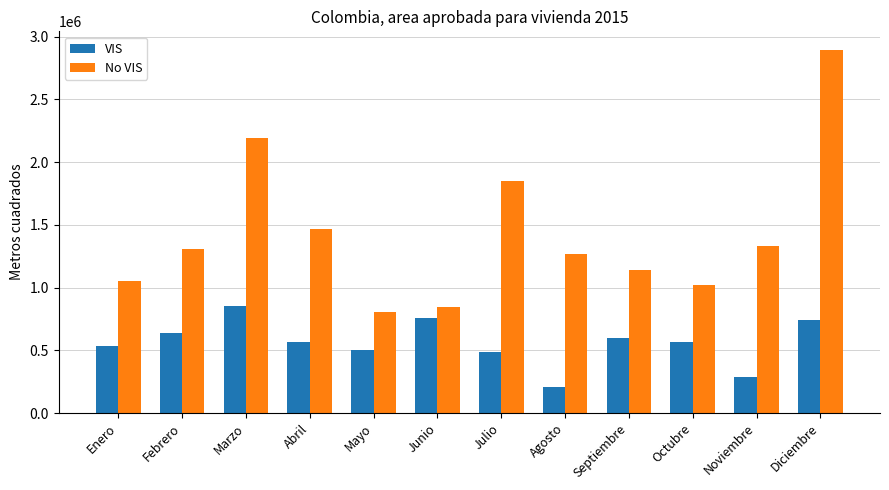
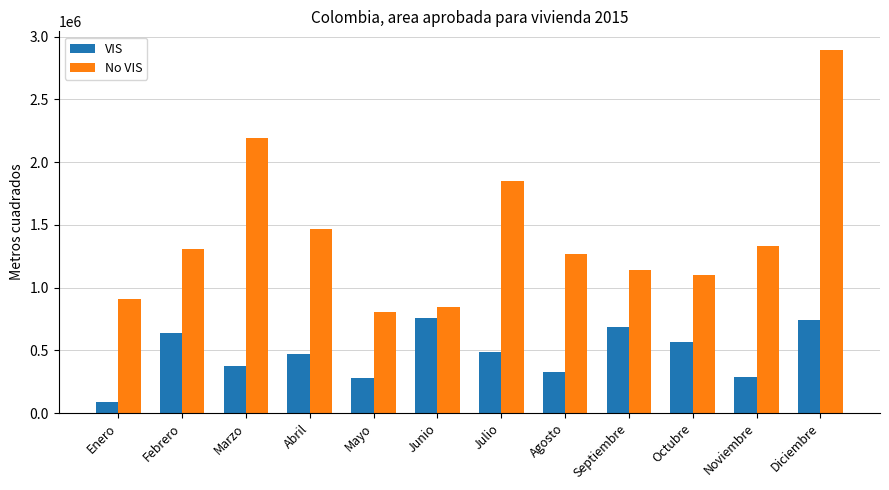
VIS, Enero: 540000 -> 80000
No VIS, Enero: 1050000 -> 910000
VIS, Marzo: 850000 -> 370000
VIS, Abril: 560000 -> 470000
VIS, Mayo: 500000 -> 280000
VIS, Agosto: 200000 -> 330000
VIS, Septiembre: 590000 -> 680000
No VIS, Octubre: 1020000 -> 1100000
